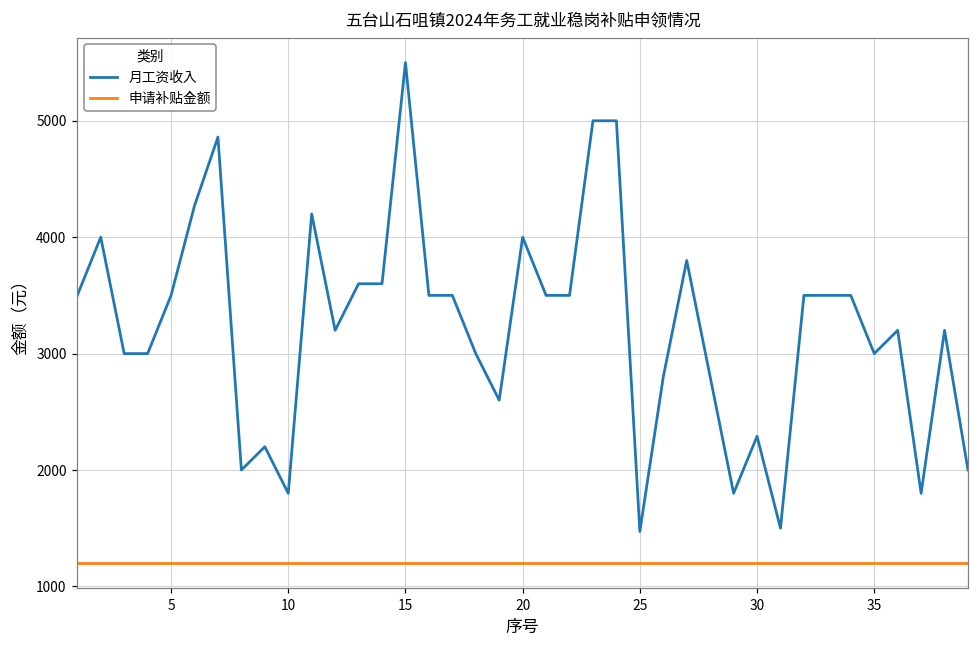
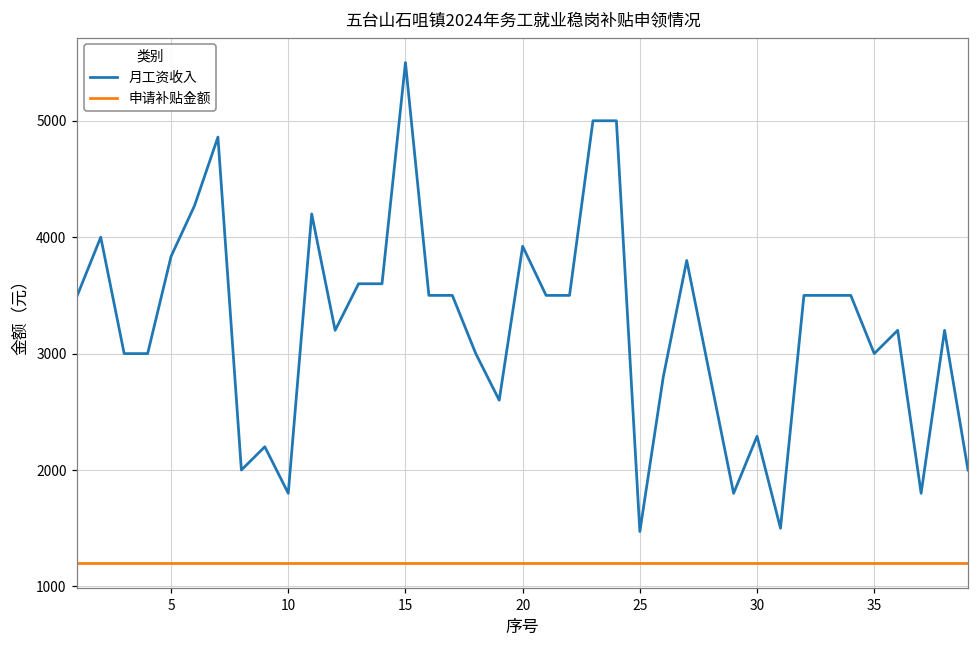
月工资收入, 5: 3500 -> 3840
月工资收入, 20: 4000 -> 3920
